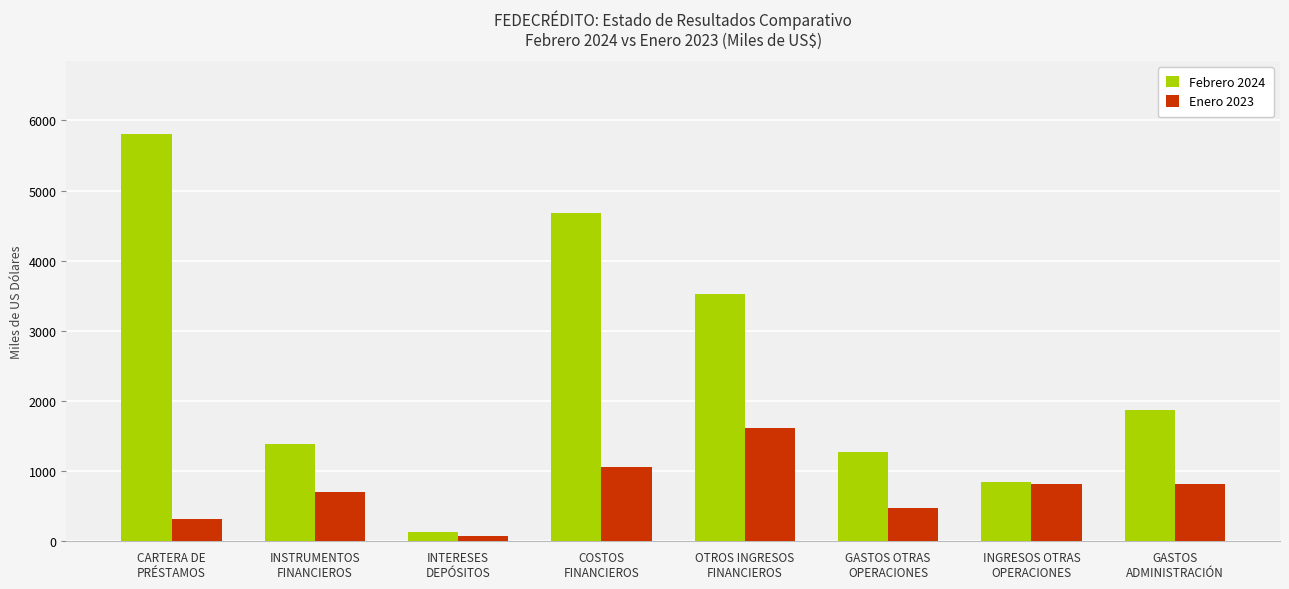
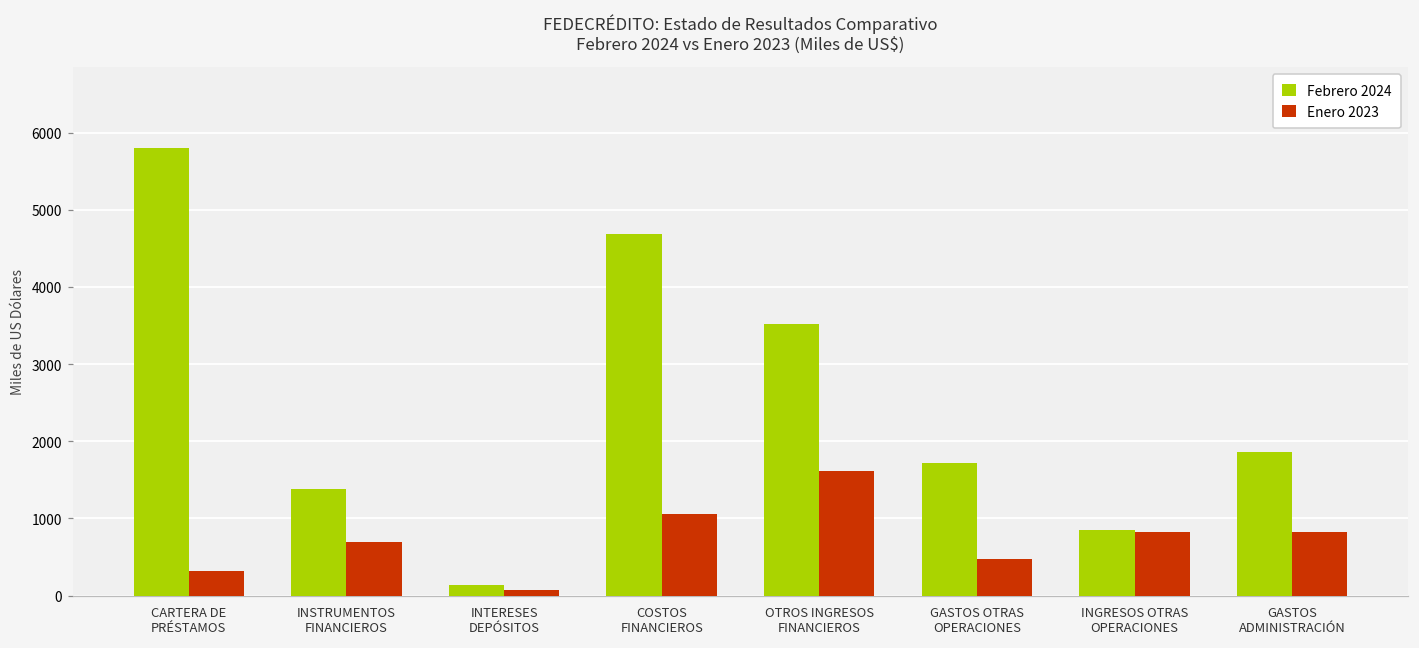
Febrero 2024, GASTOS OTRAS OPERACIONES: 1300 -> 1700
